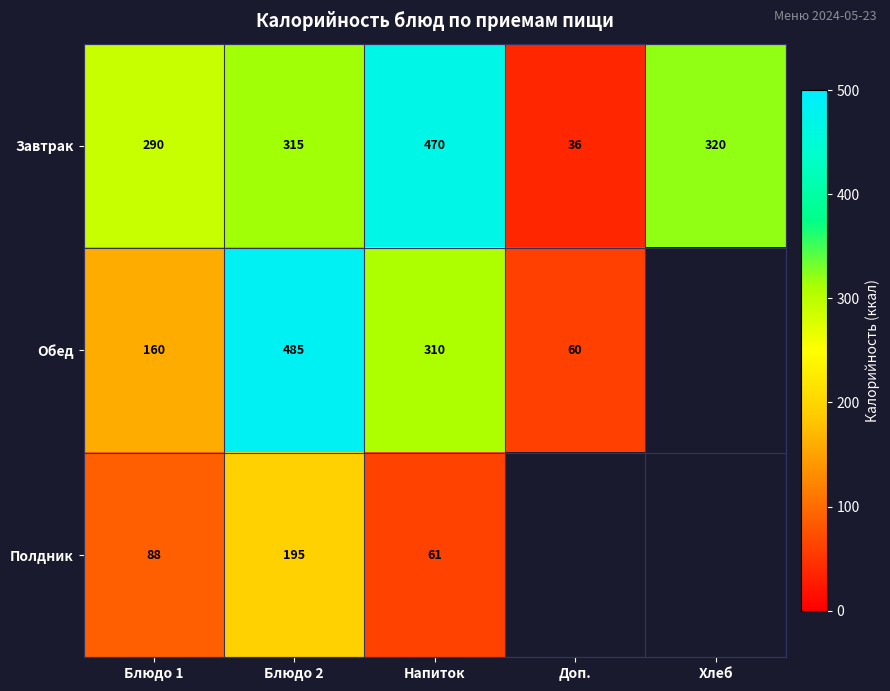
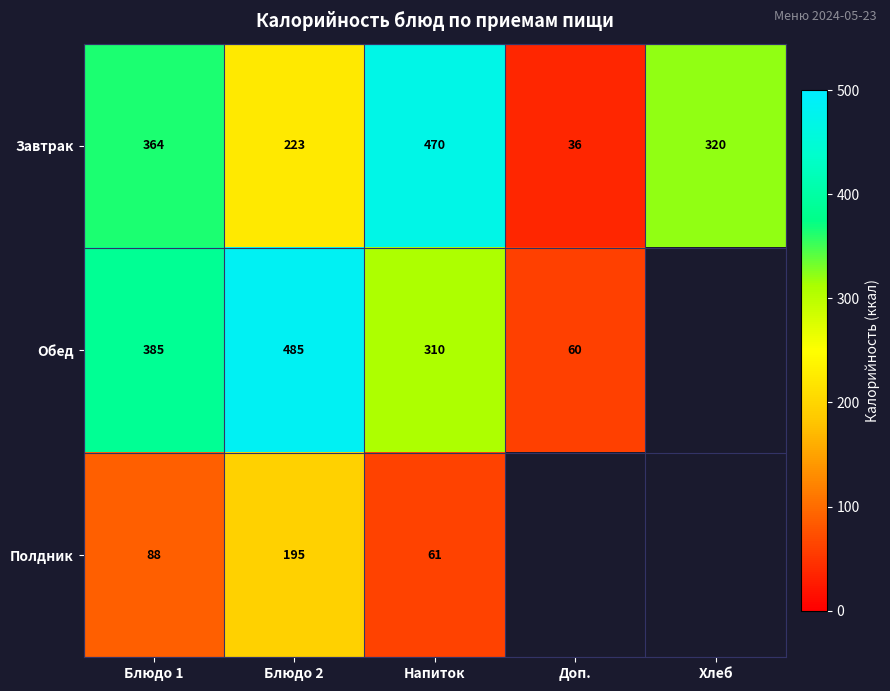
Завтрак, Блюдо 1: 290 -> 364
Завтрак, Блюдо 2: 315 -> 223
Обед, Блюдо 1: 160 -> 385
